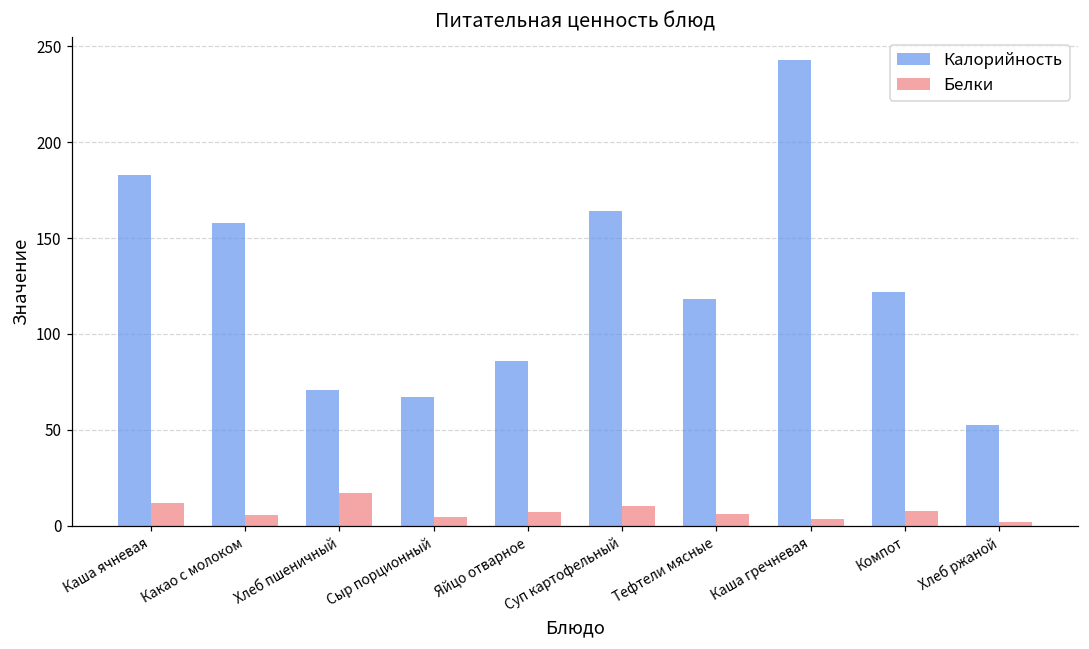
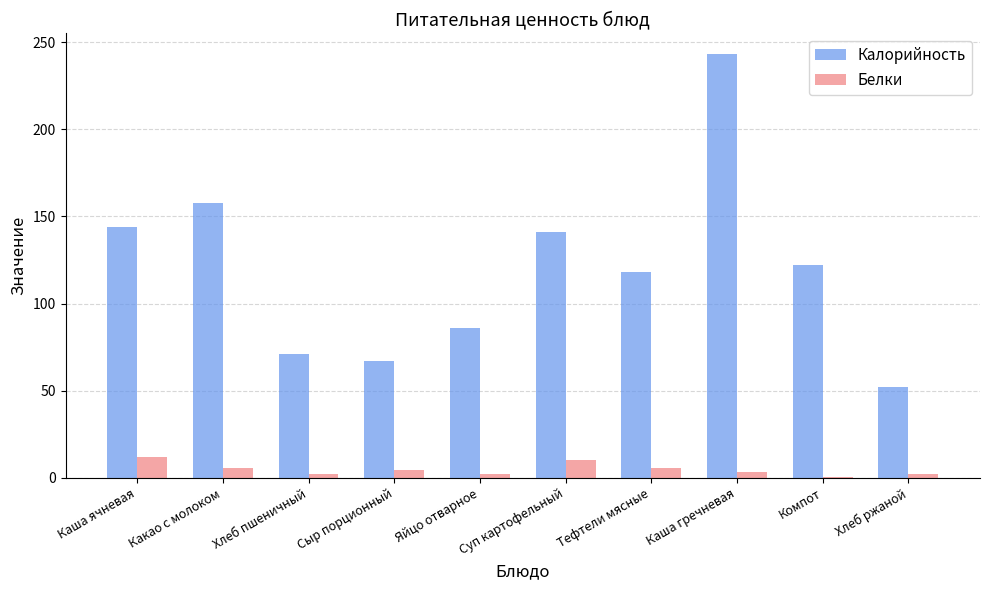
Калорийность, Каша ячневая: 183 -> 144
Белки, Хлеб пшеничный: 17 -> 2
Белки, Яйцо отварное: 7 -> 2
Калорийность, Суп картофельный: 164 -> 141
Белки, Компот: 8 -> 0
